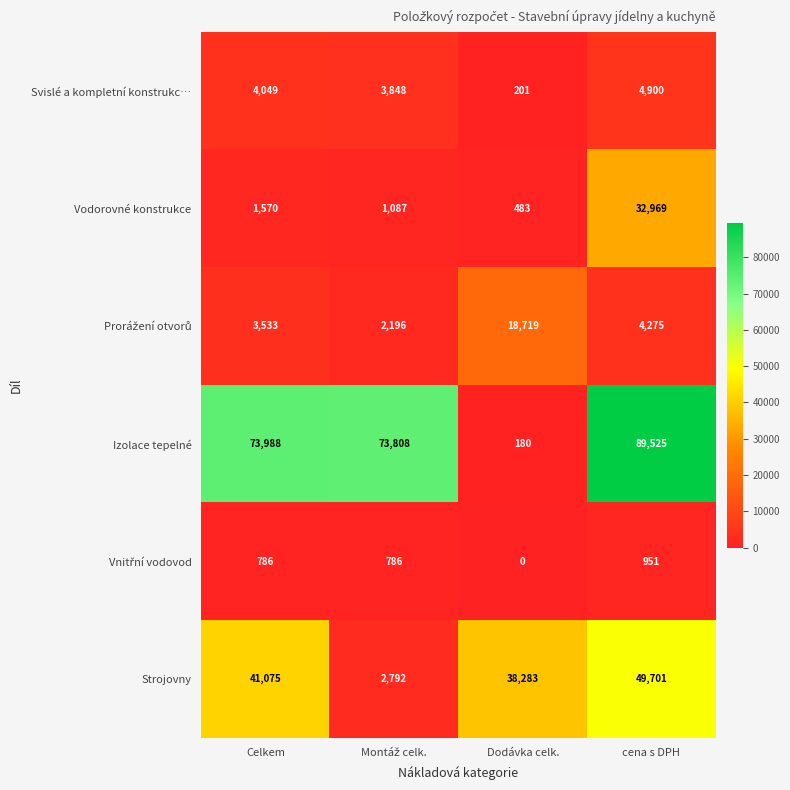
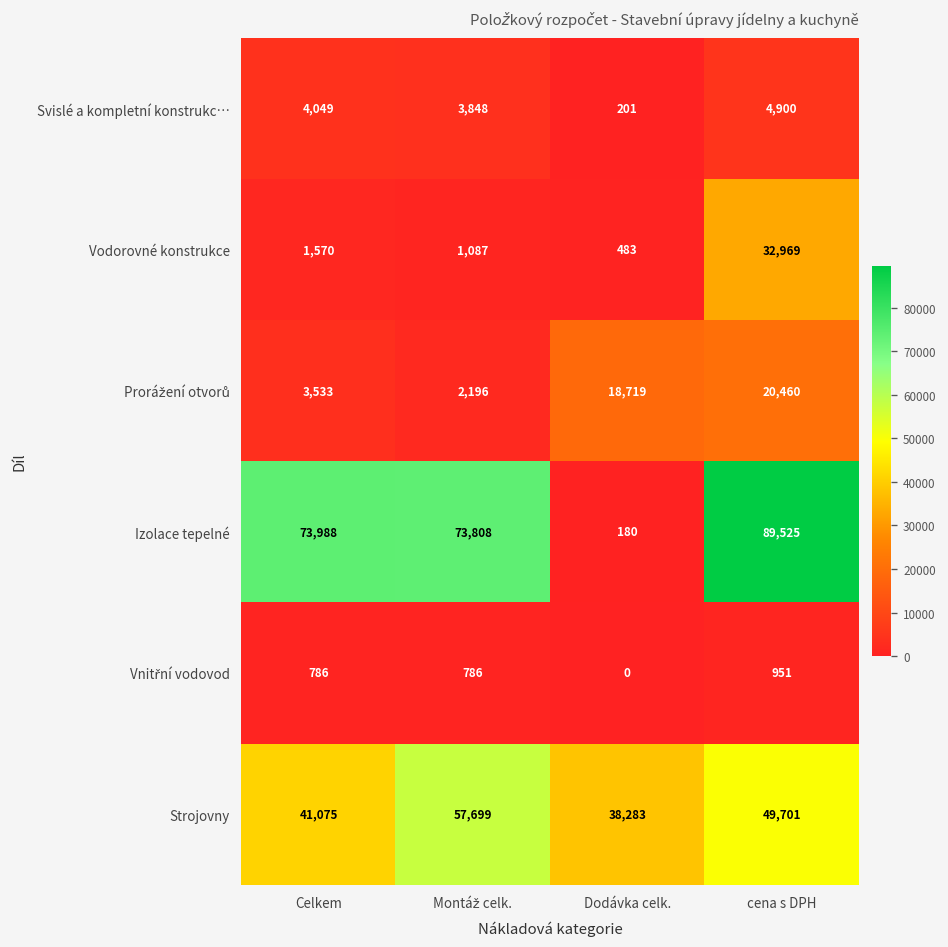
Prorážení otvorů, cena s DPH: 4,275 -> 20,460
Strojovny, Montáž celk.: 2,792 -> 57,699
